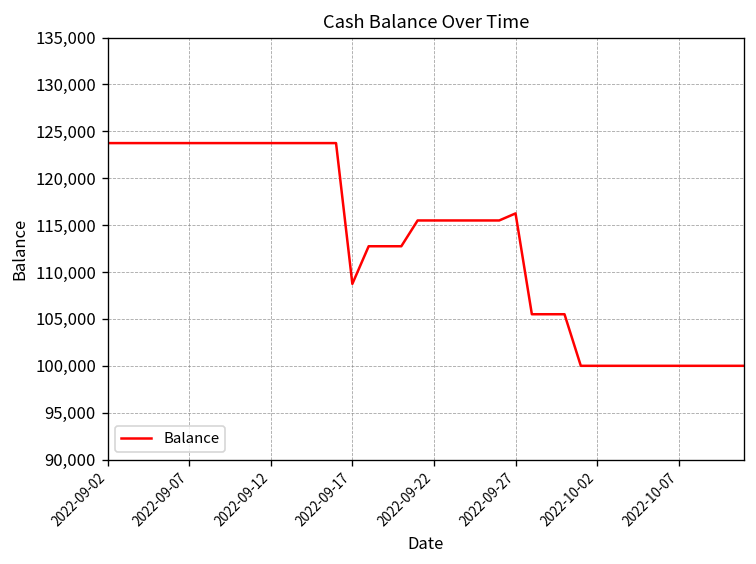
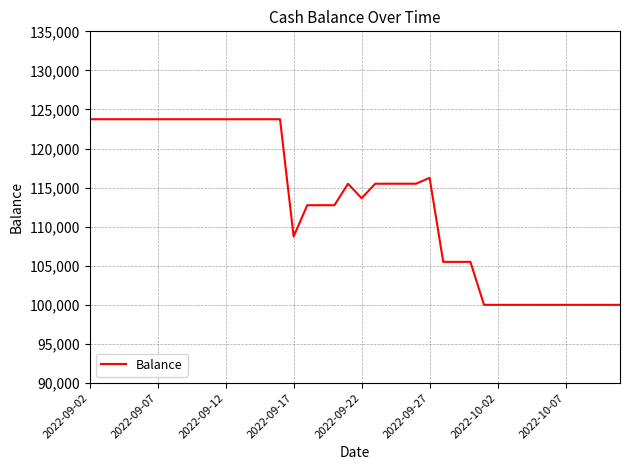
2022-09-22: 116,000 -> 114,000
